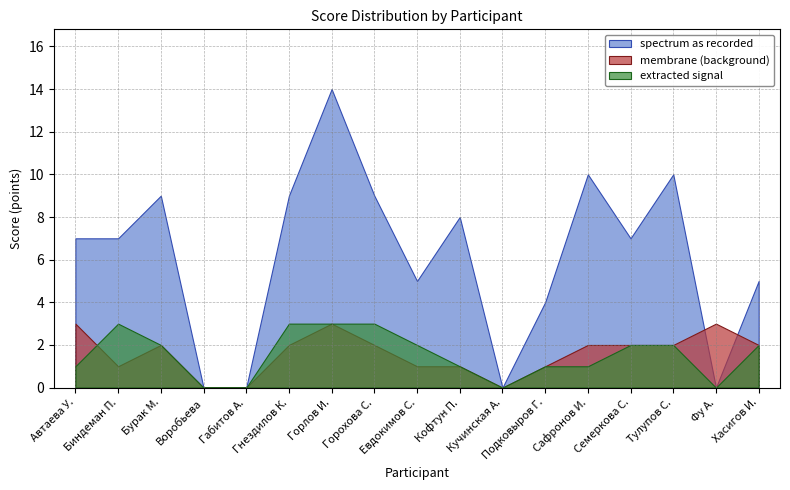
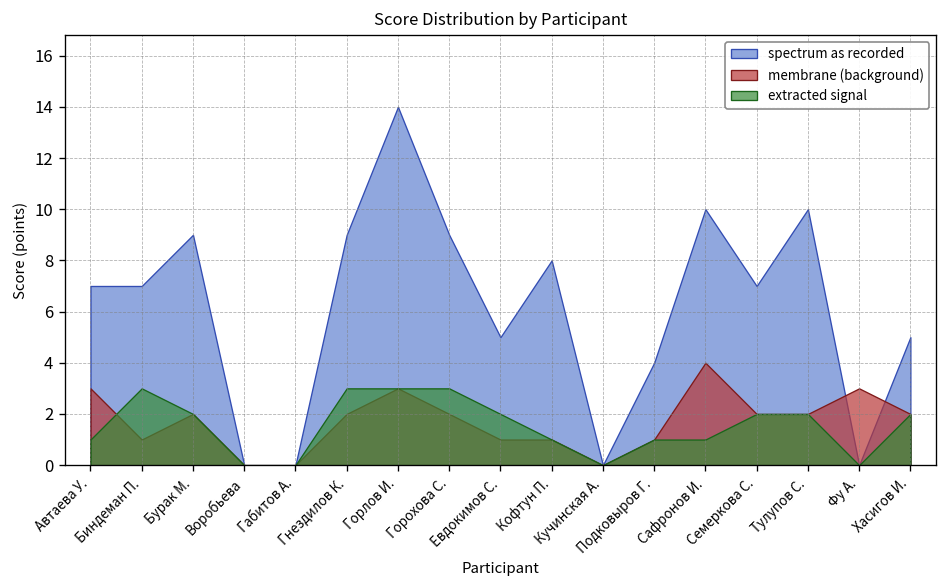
membrane (background), Сафронов И.: 2 -> 4
